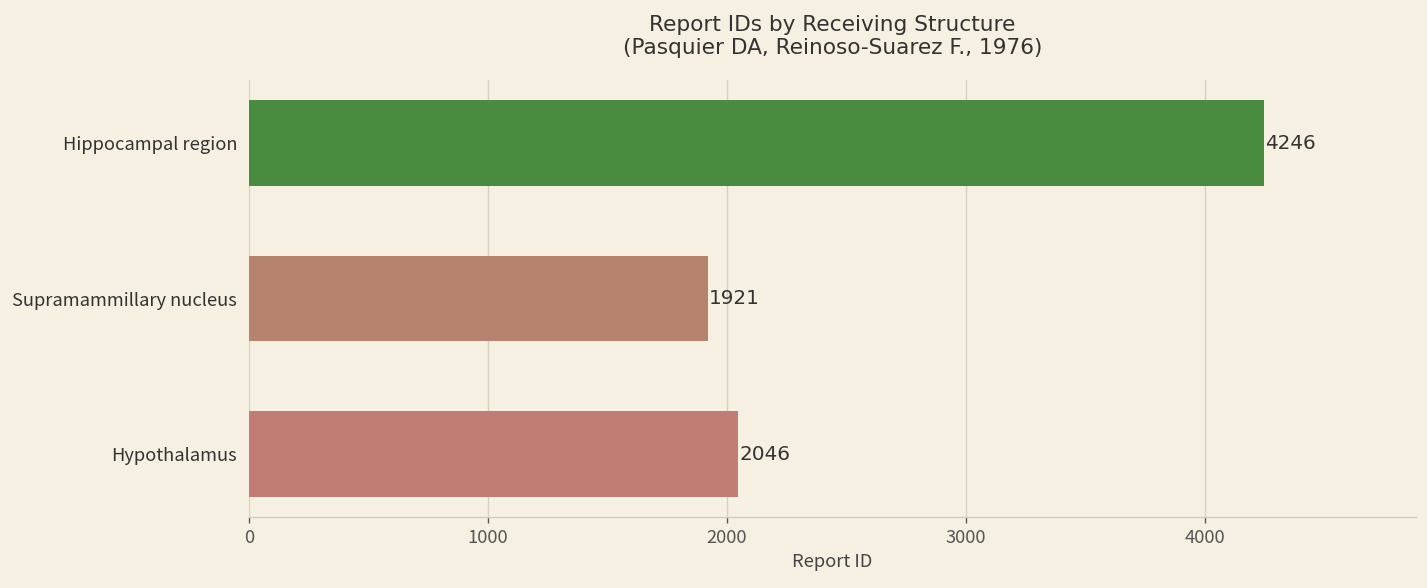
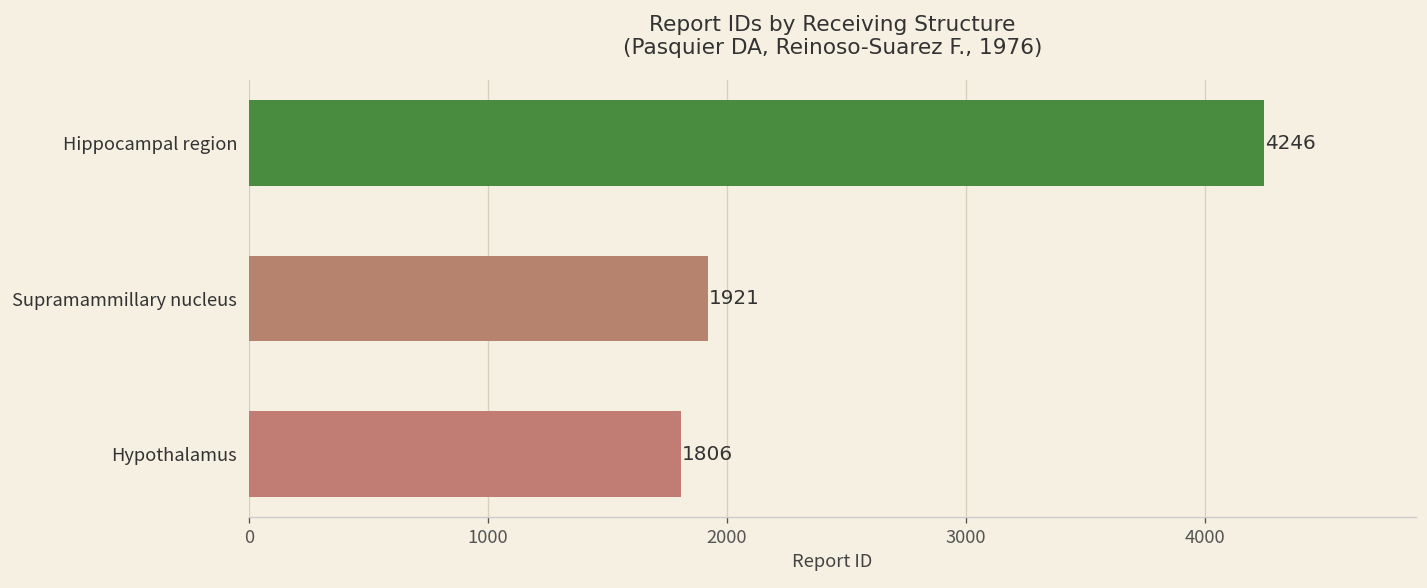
Hypothalamus: 2046 -> 1806
